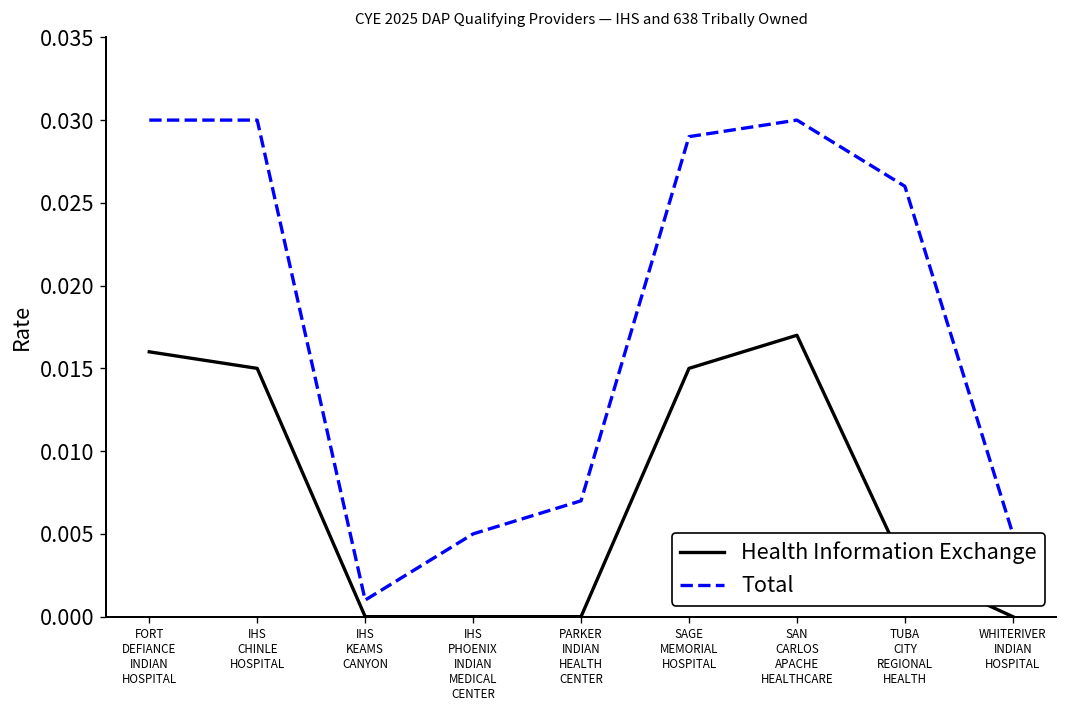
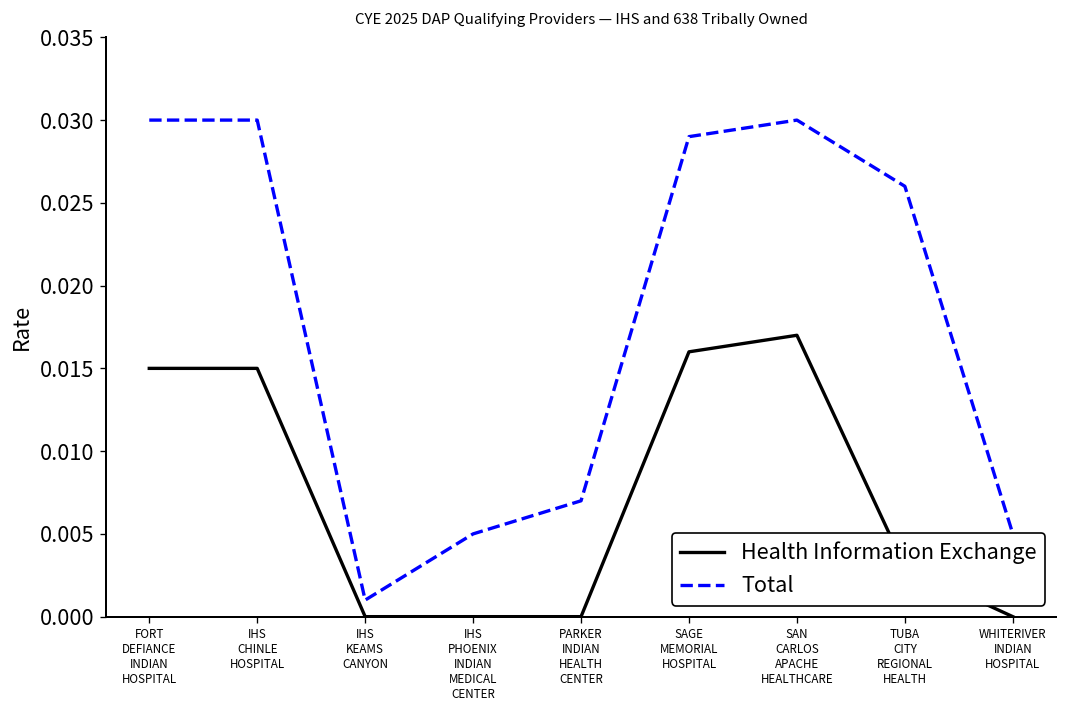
Health Information Exchange, FORT DEFIANCE INDIAN HOSPITAL: 0.016 -> 0.015
Health Information Exchange, SAGE MEMORIAL HOSPITAL: 0.015 -> 0.016
